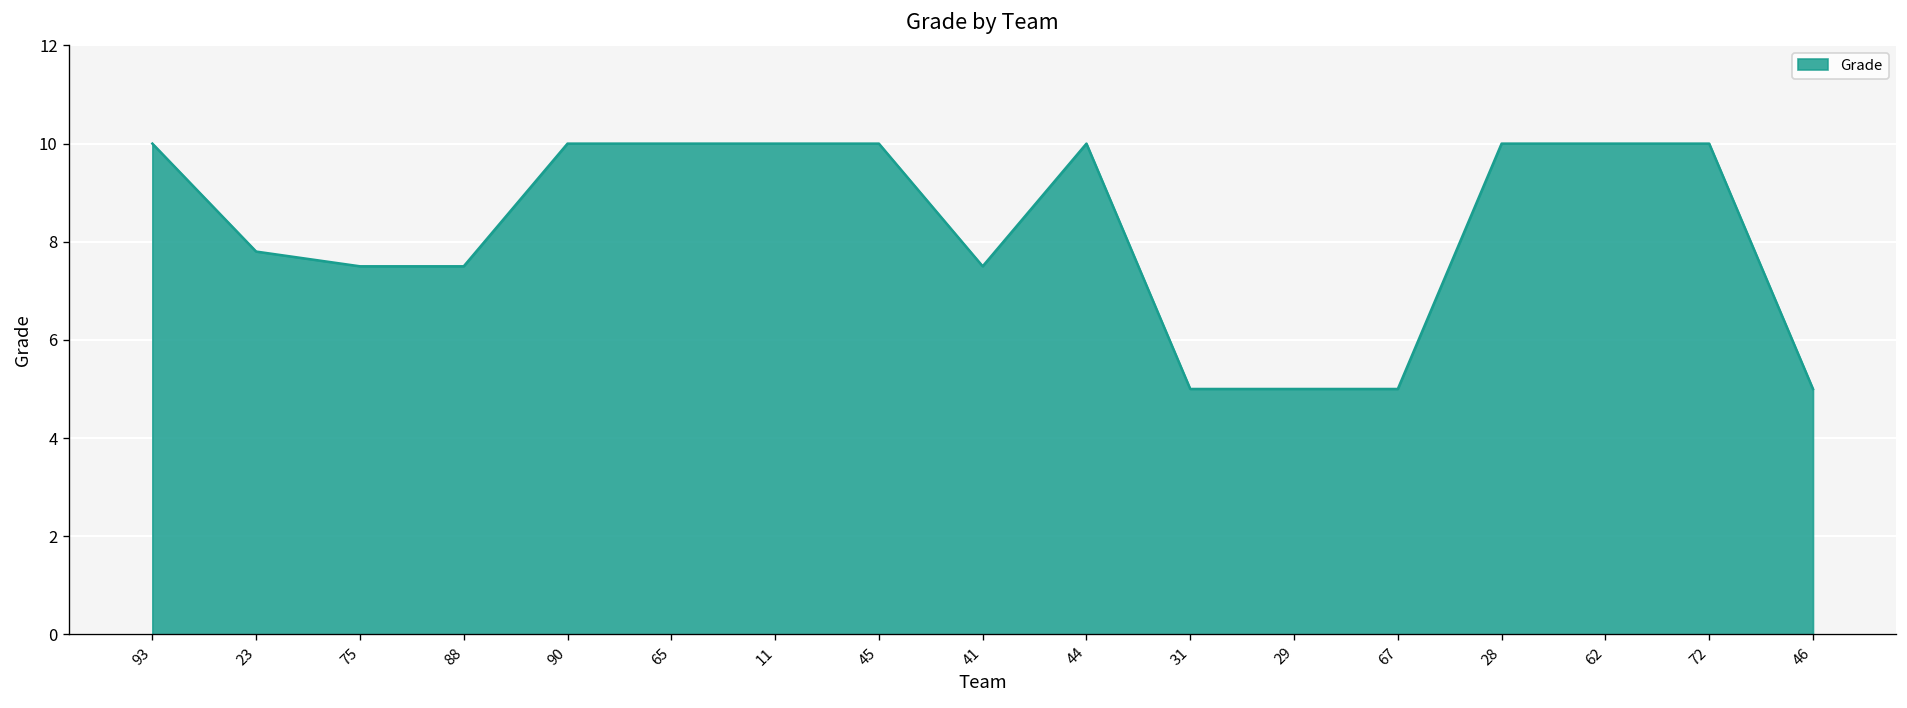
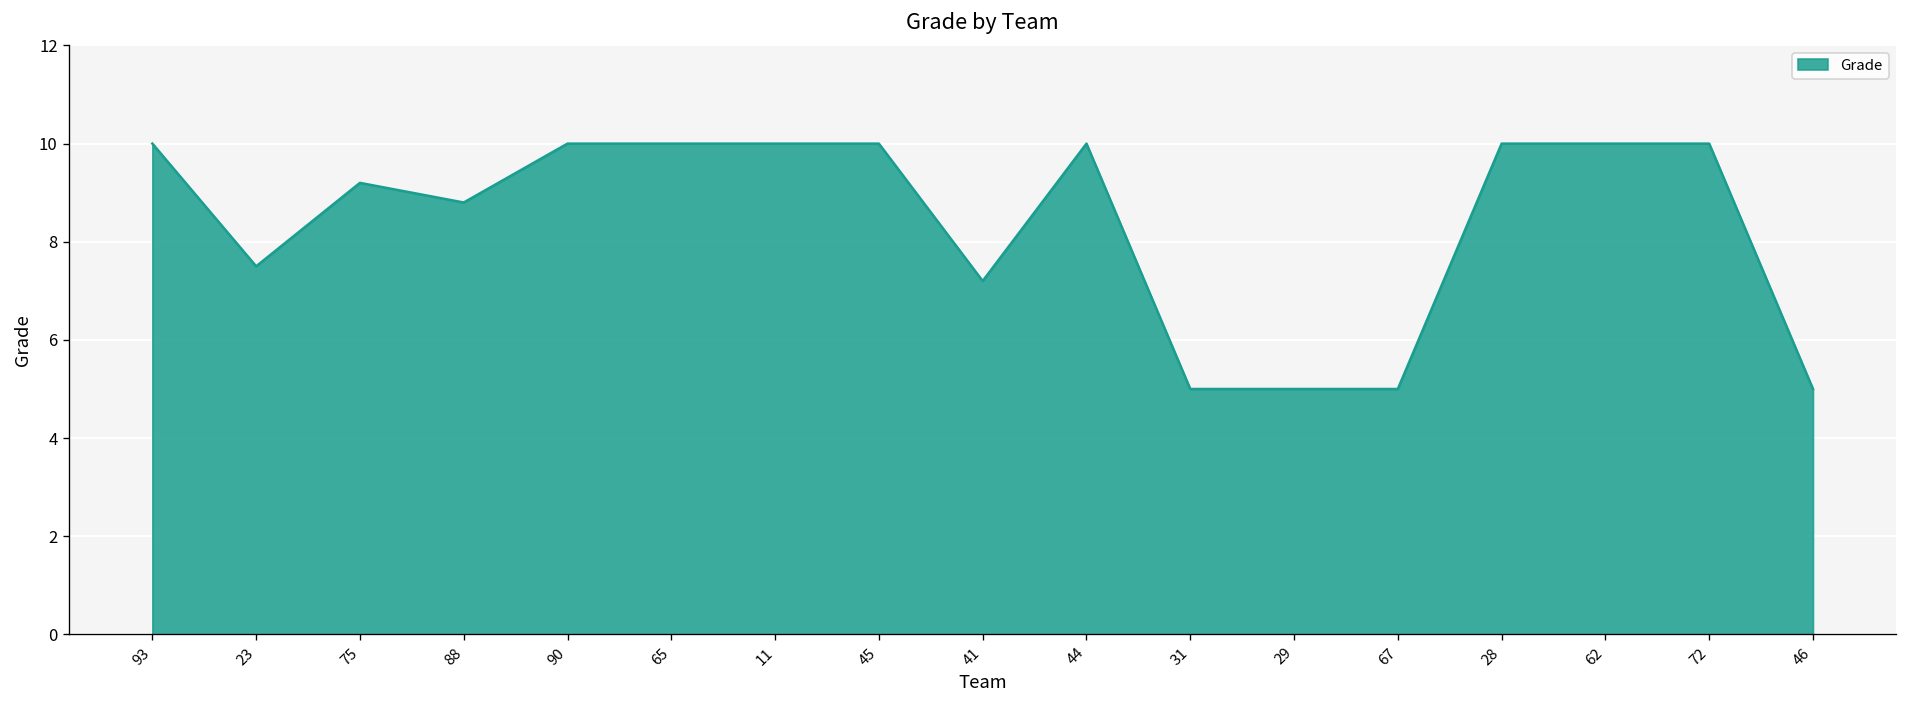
23: 7.8 -> 7.5
75: 7.5 -> 9.2
88: 7.5 -> 8.8
41: 7.5 -> 7.2
